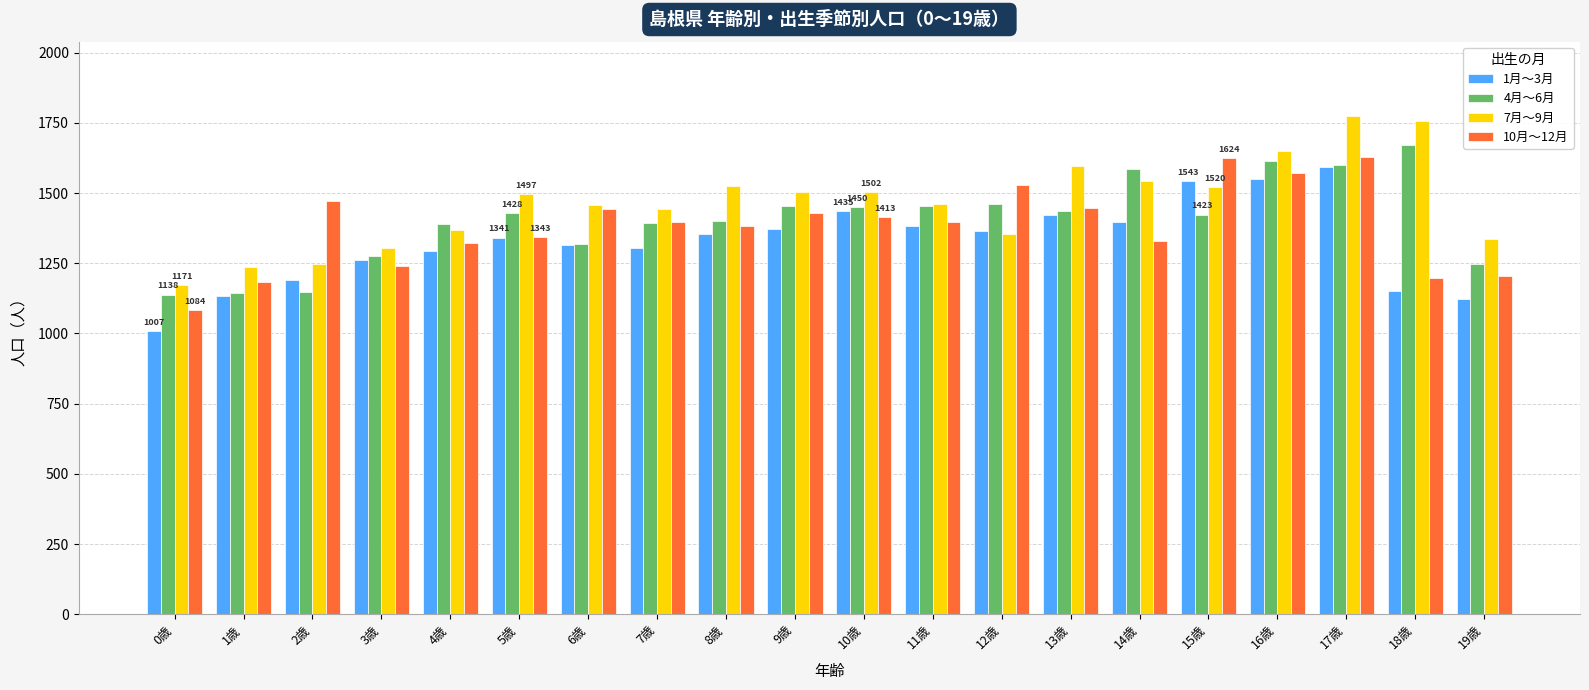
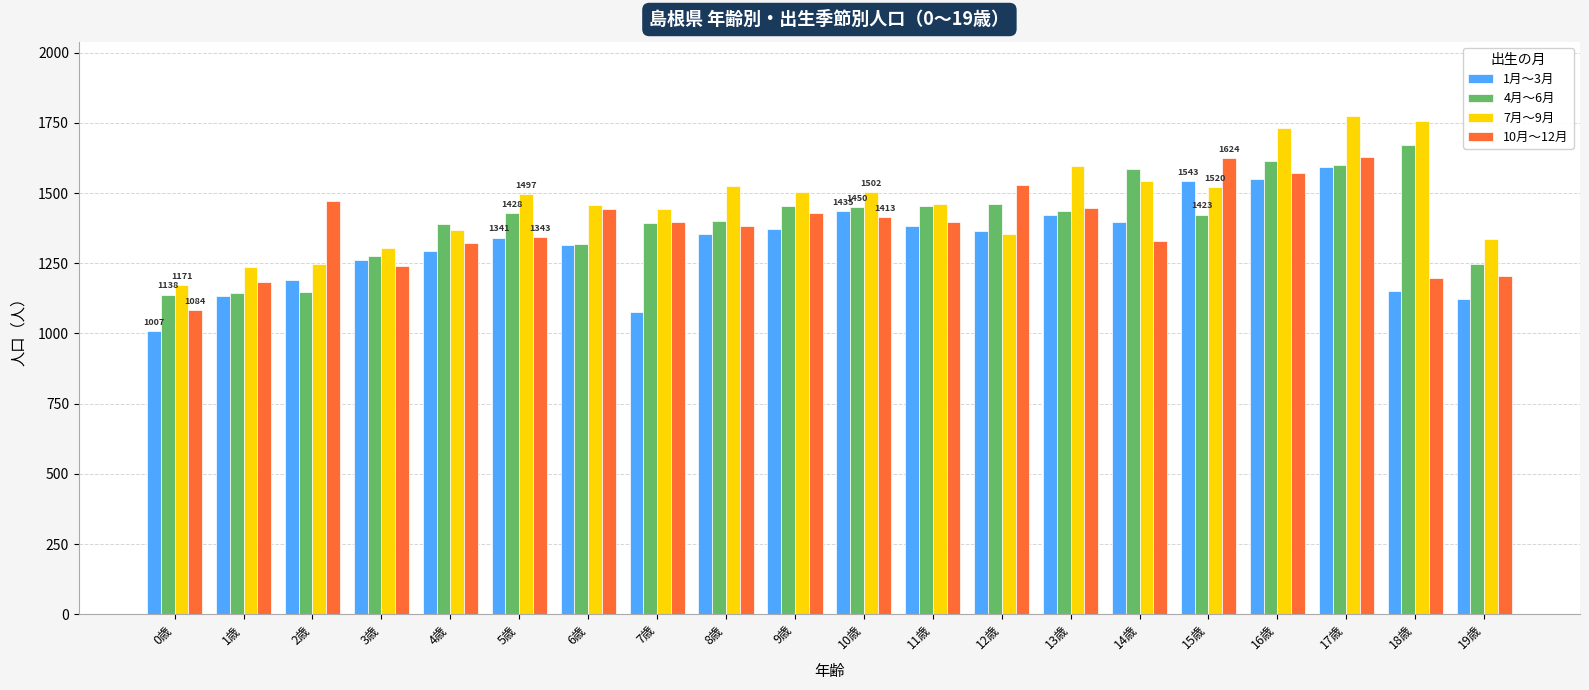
1月～3月, 7歳: 1300 -> 1080
7月～9月, 16歳: 1650 -> 1730
